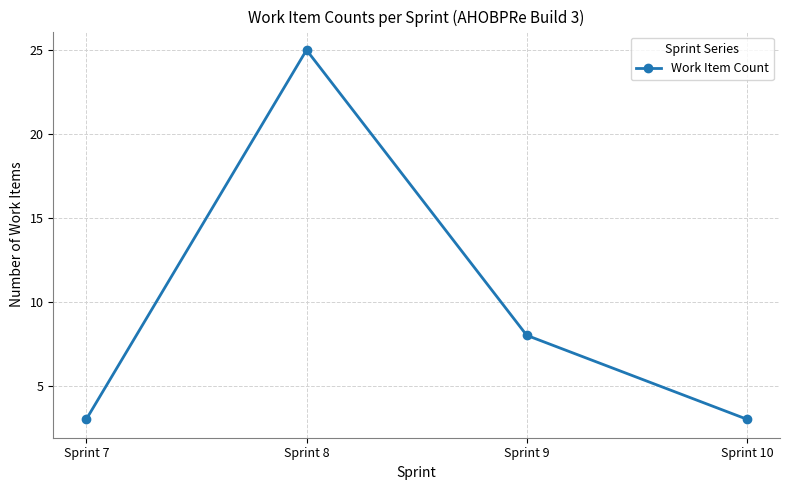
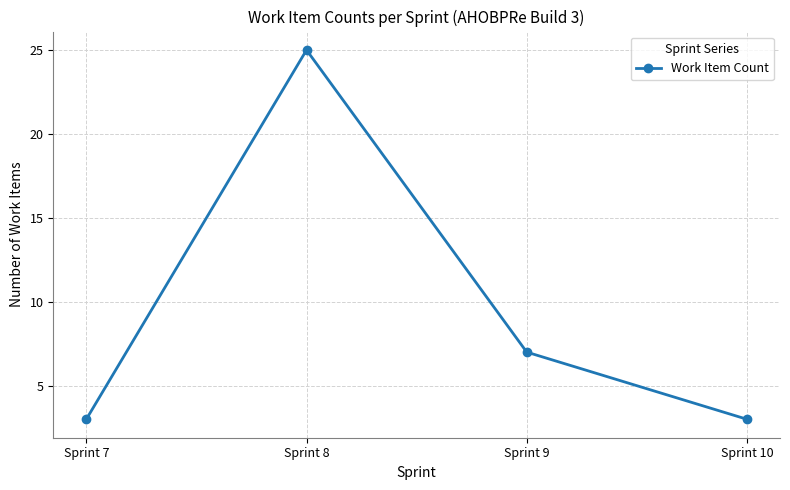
Sprint 9: 8 -> 7
